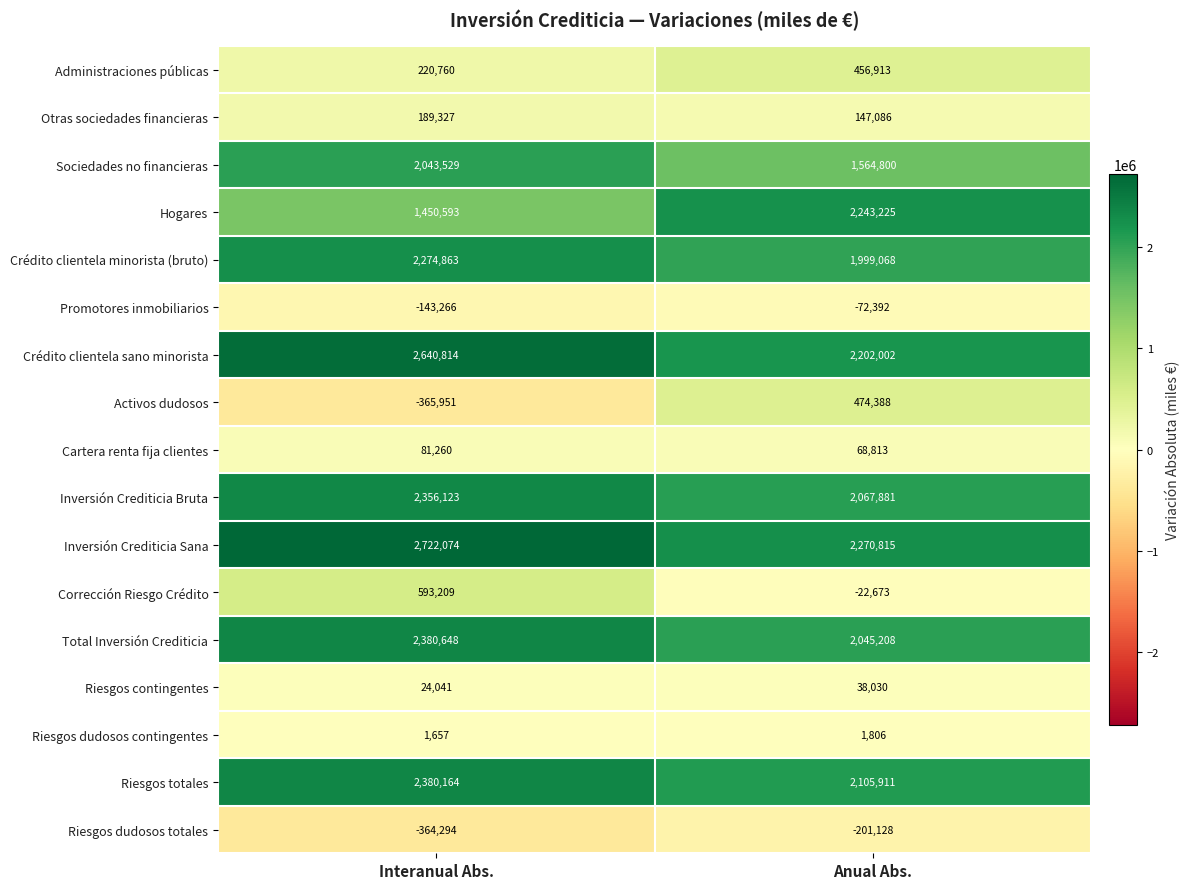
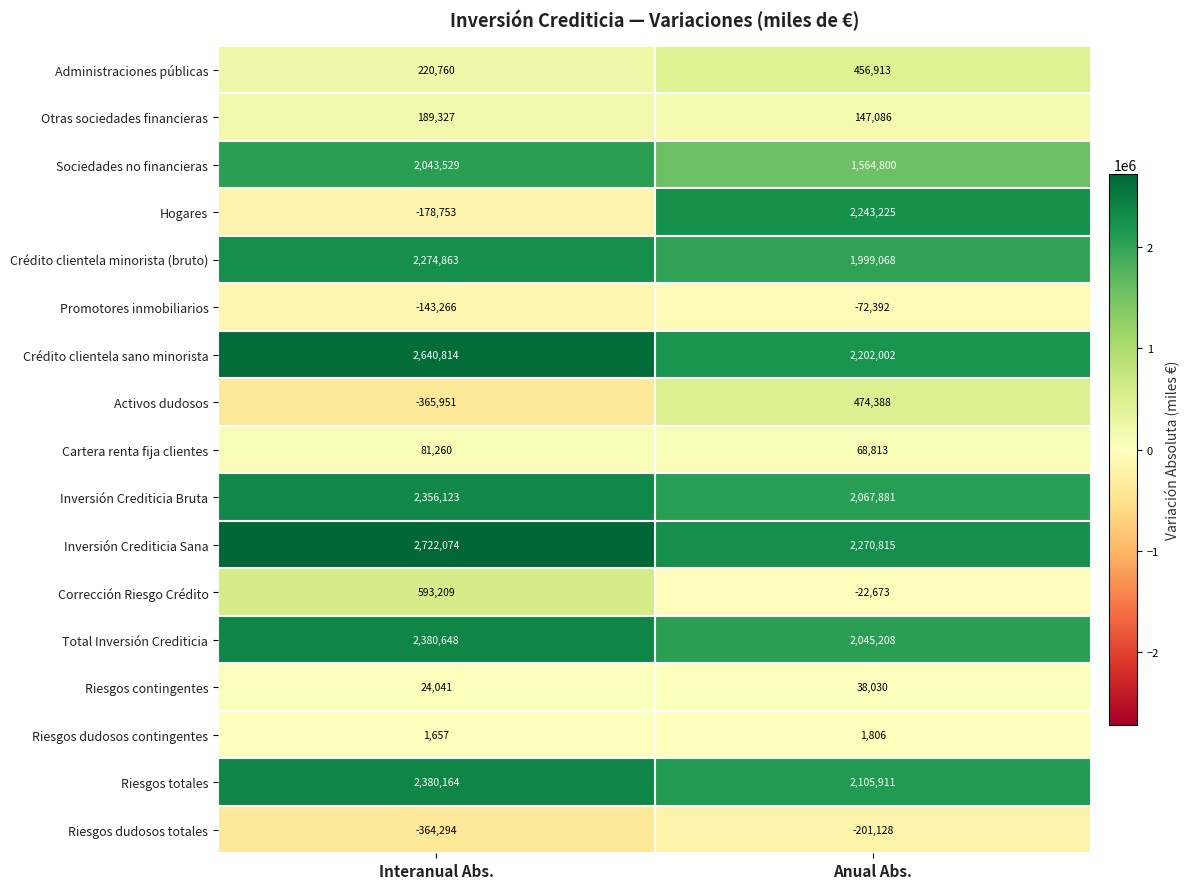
Hogares, Interanual Abs.: 1,450,593 -> -178,753
